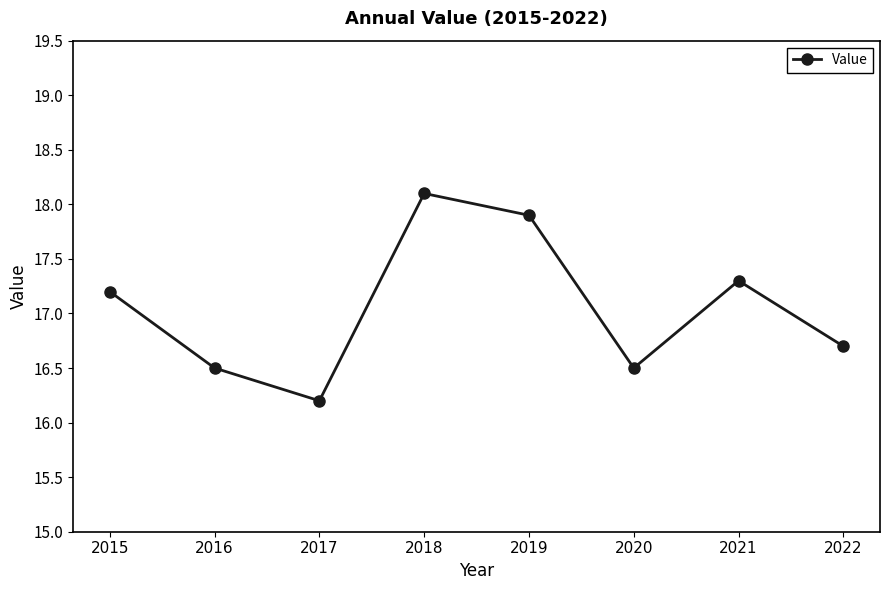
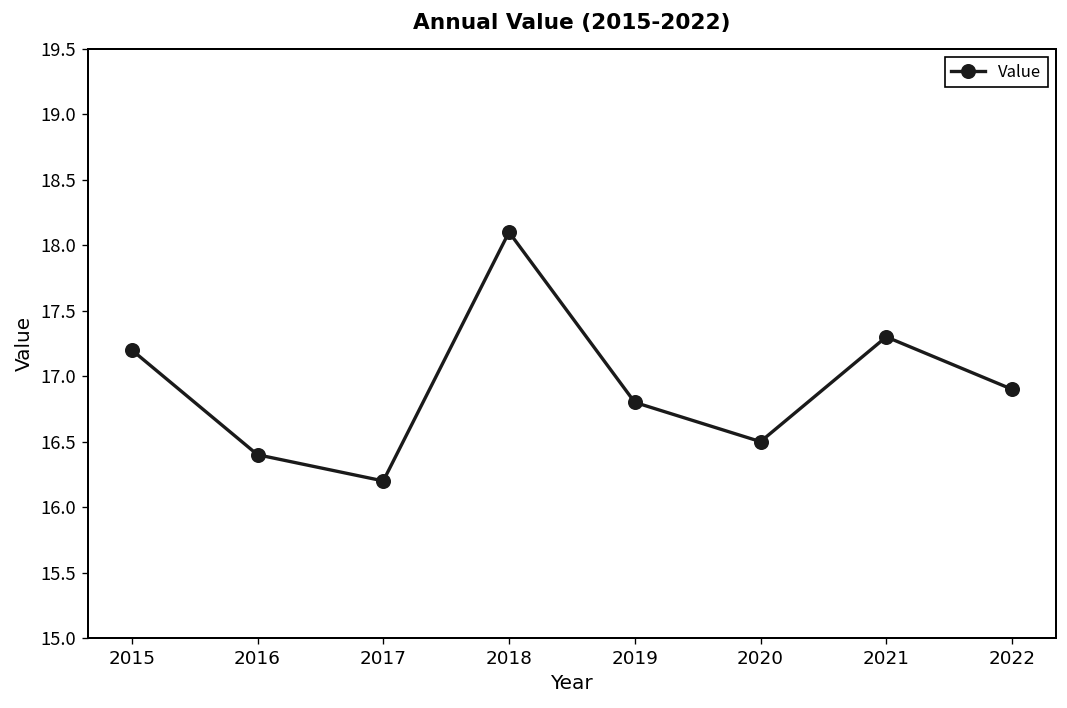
2016: 16.5 -> 16.4
2019: 17.9 -> 16.8
2022: 16.7 -> 16.9
